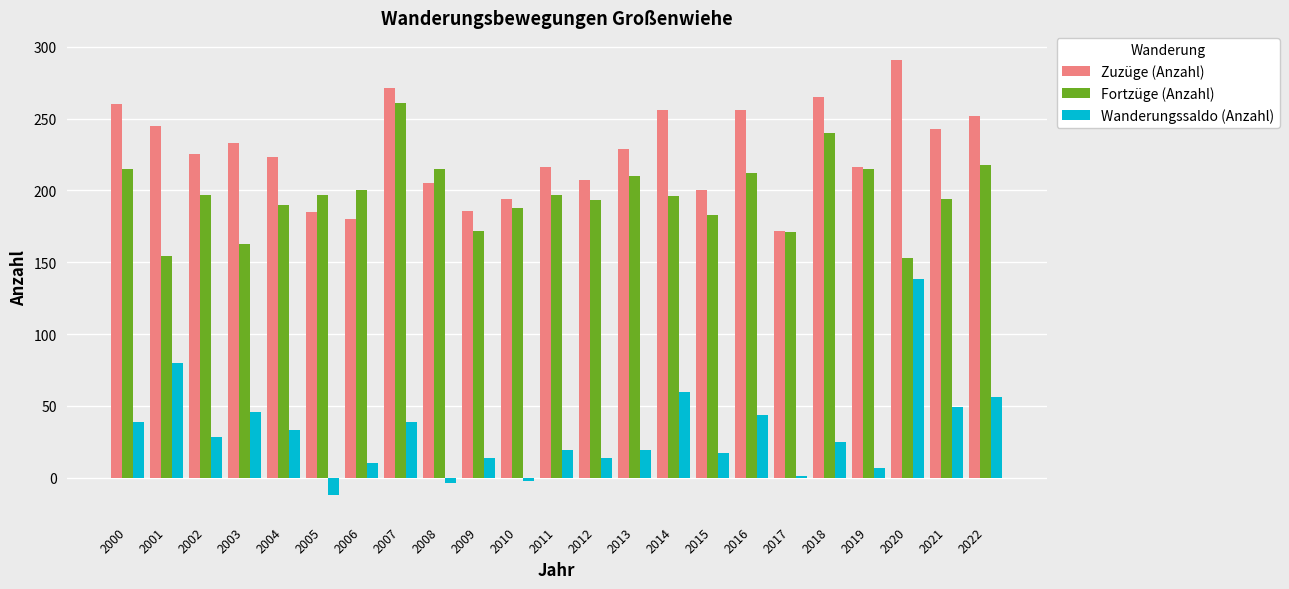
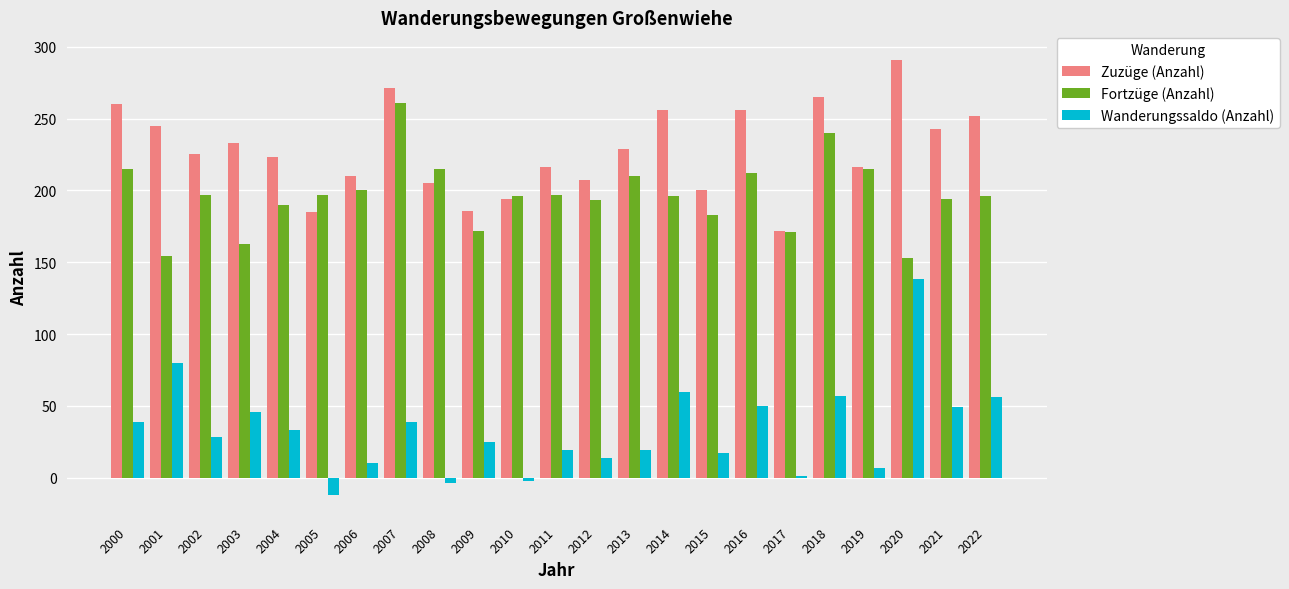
Zuzüge (Anzahl), 2006: 180 -> 210
Wanderungssaldo (Anzahl), 2009: 14 -> 25
Fortzüge (Anzahl), 2010: 188 -> 196
Wanderungssaldo (Anzahl), 2016: 44 -> 50
Wanderungssaldo (Anzahl), 2018: 25 -> 57
Fortzüge (Anzahl), 2022: 218 -> 196
